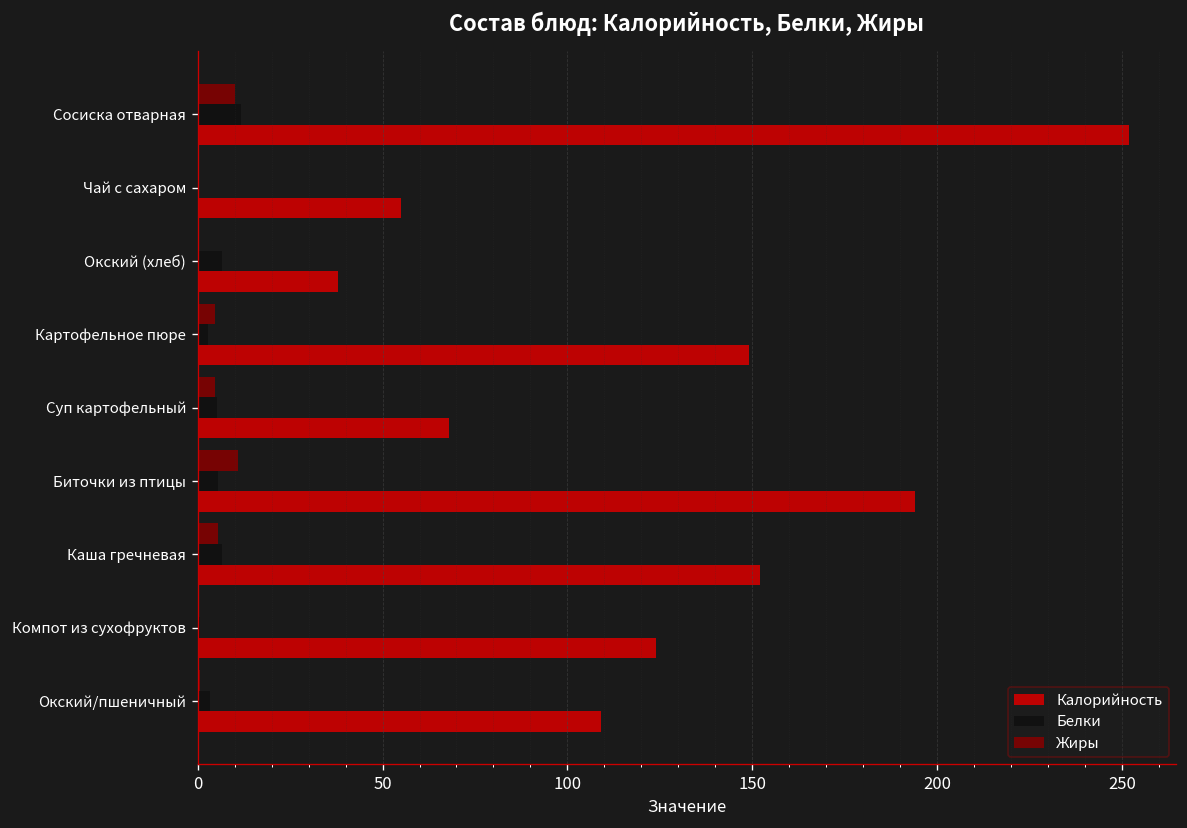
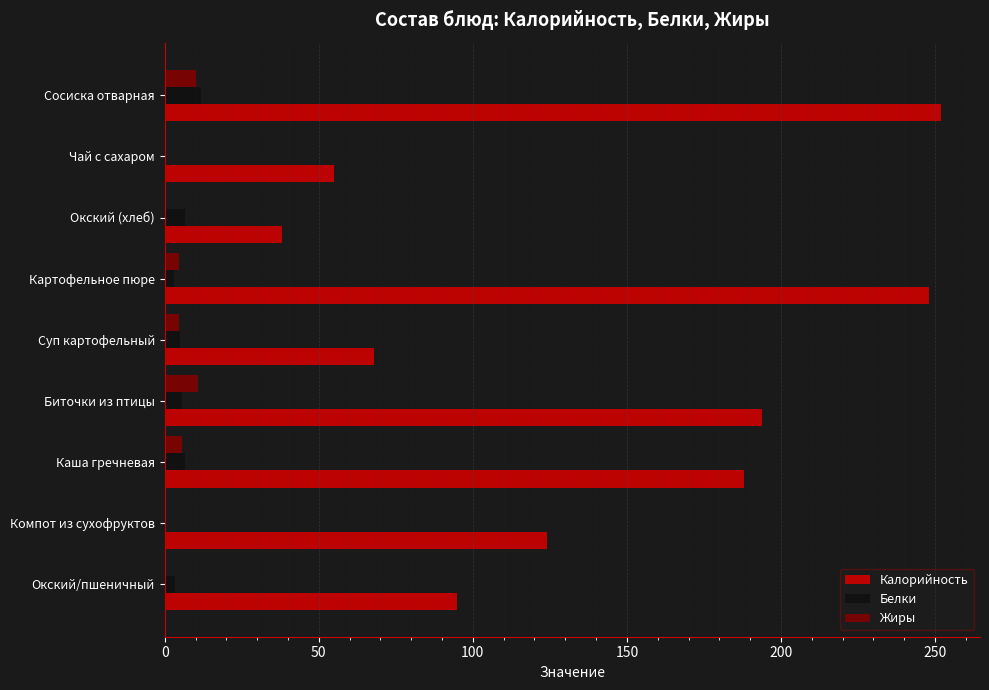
Калорийность, Картофельное пюре: 149 -> 248
Калорийность, Каша гречневая: 152 -> 188
Калорийность, Окский/пшеничный: 109 -> 95
